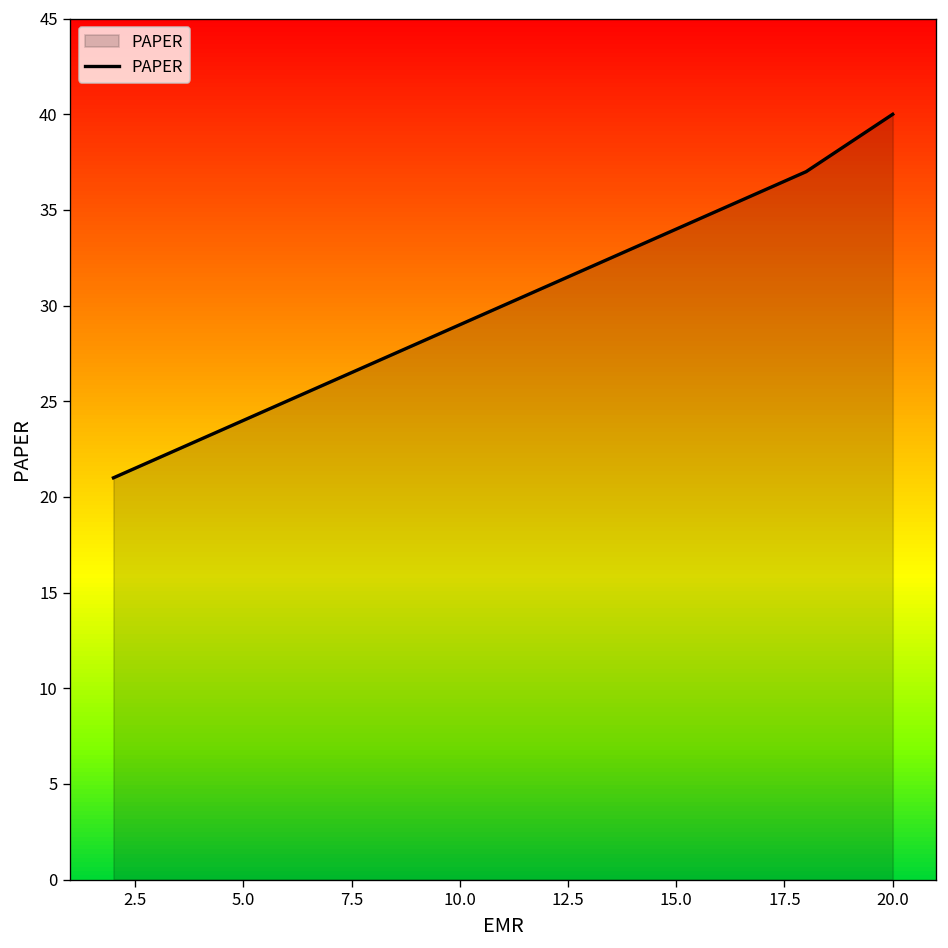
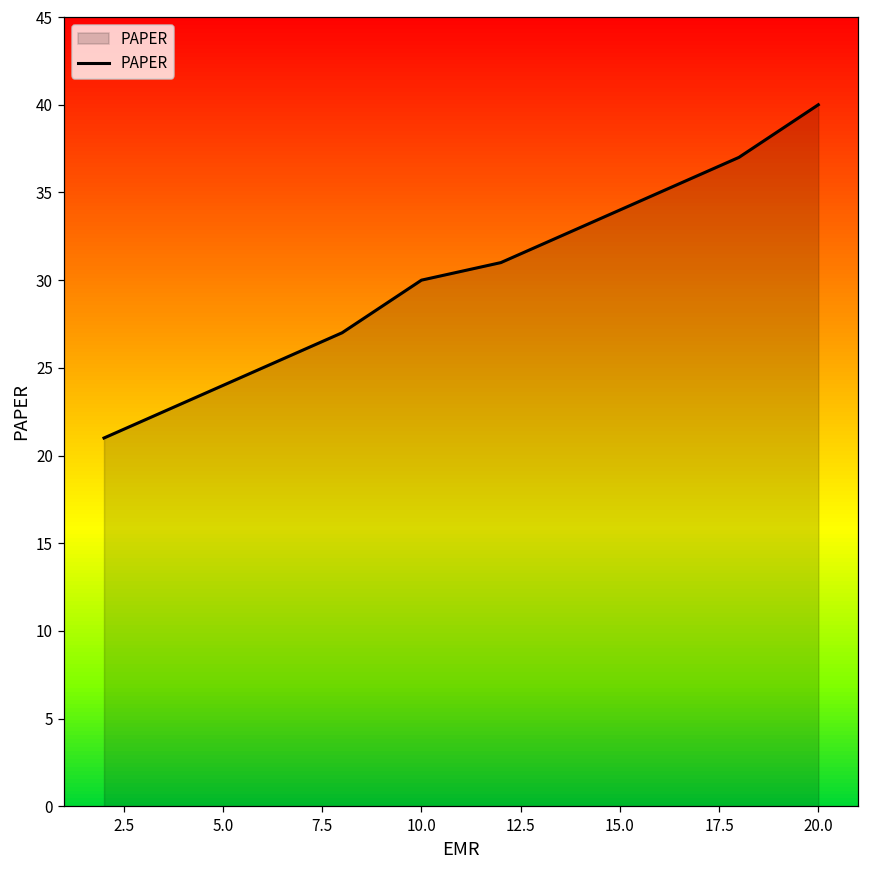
PAPER, 10.0: 29 -> 30
